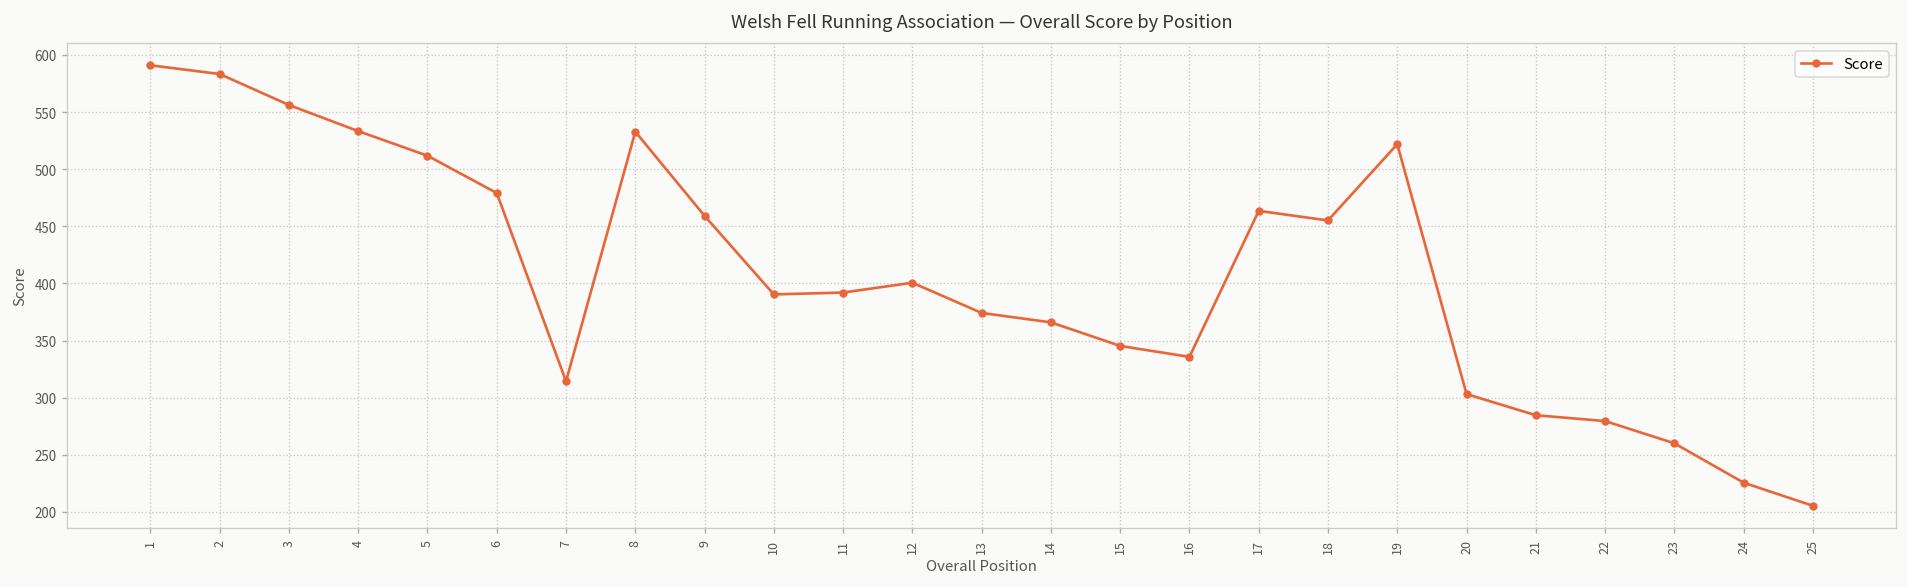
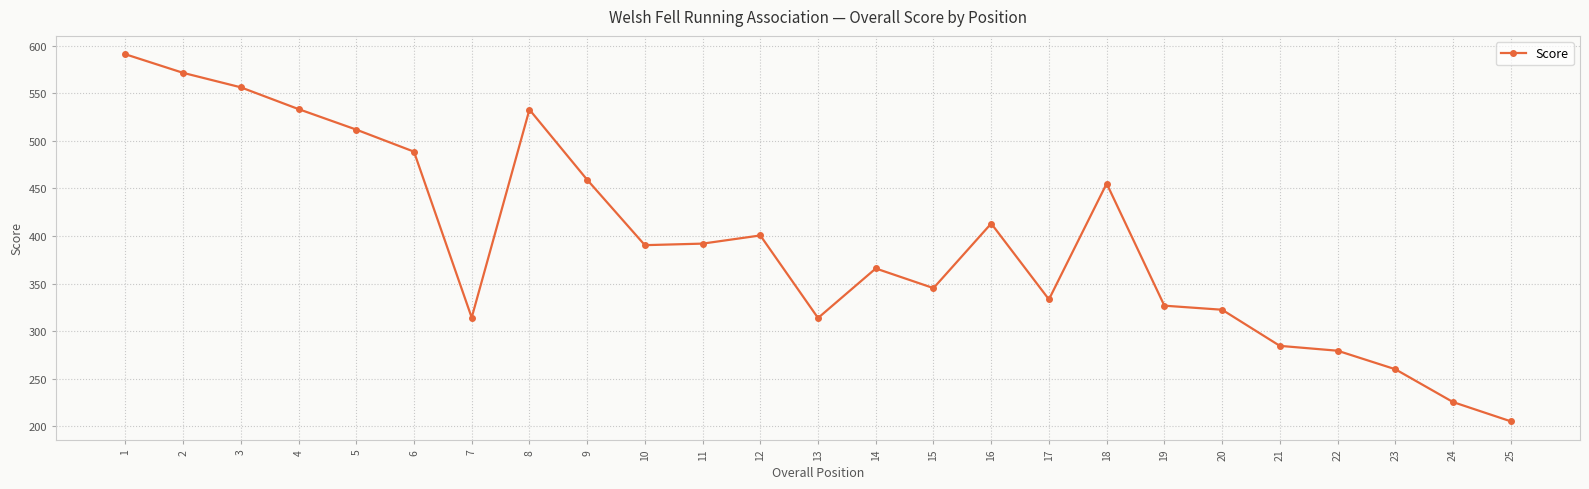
2: 580 -> 570
6: 480 -> 490
13: 370 -> 310
16: 340 -> 410
17: 460 -> 330
19: 520 -> 330
20: 300 -> 320
